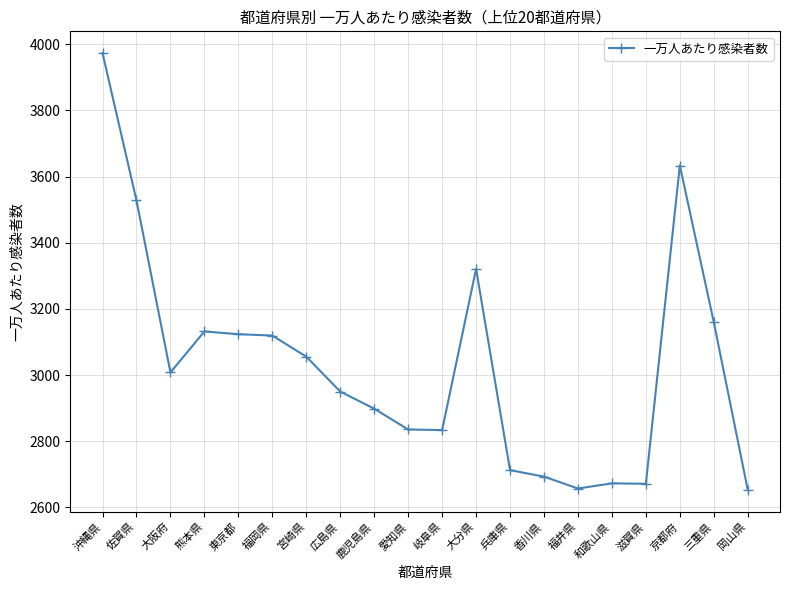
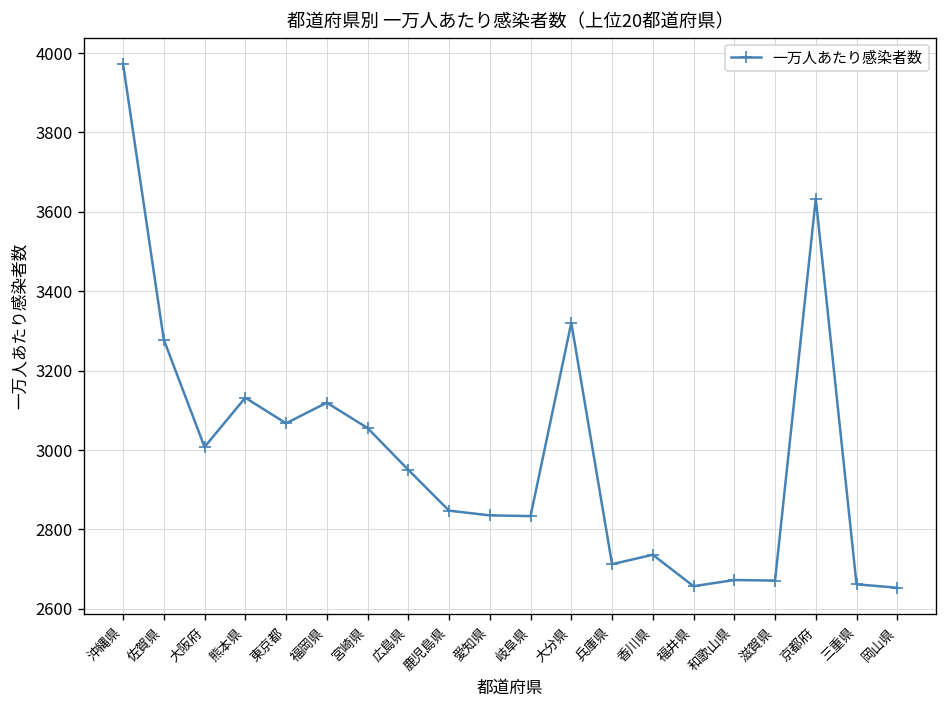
佐賀県: 3530 -> 3280
東京都: 3120 -> 3070
鹿児島県: 2900 -> 2850
香川県: 2690 -> 2740
三重県: 3160 -> 2660
